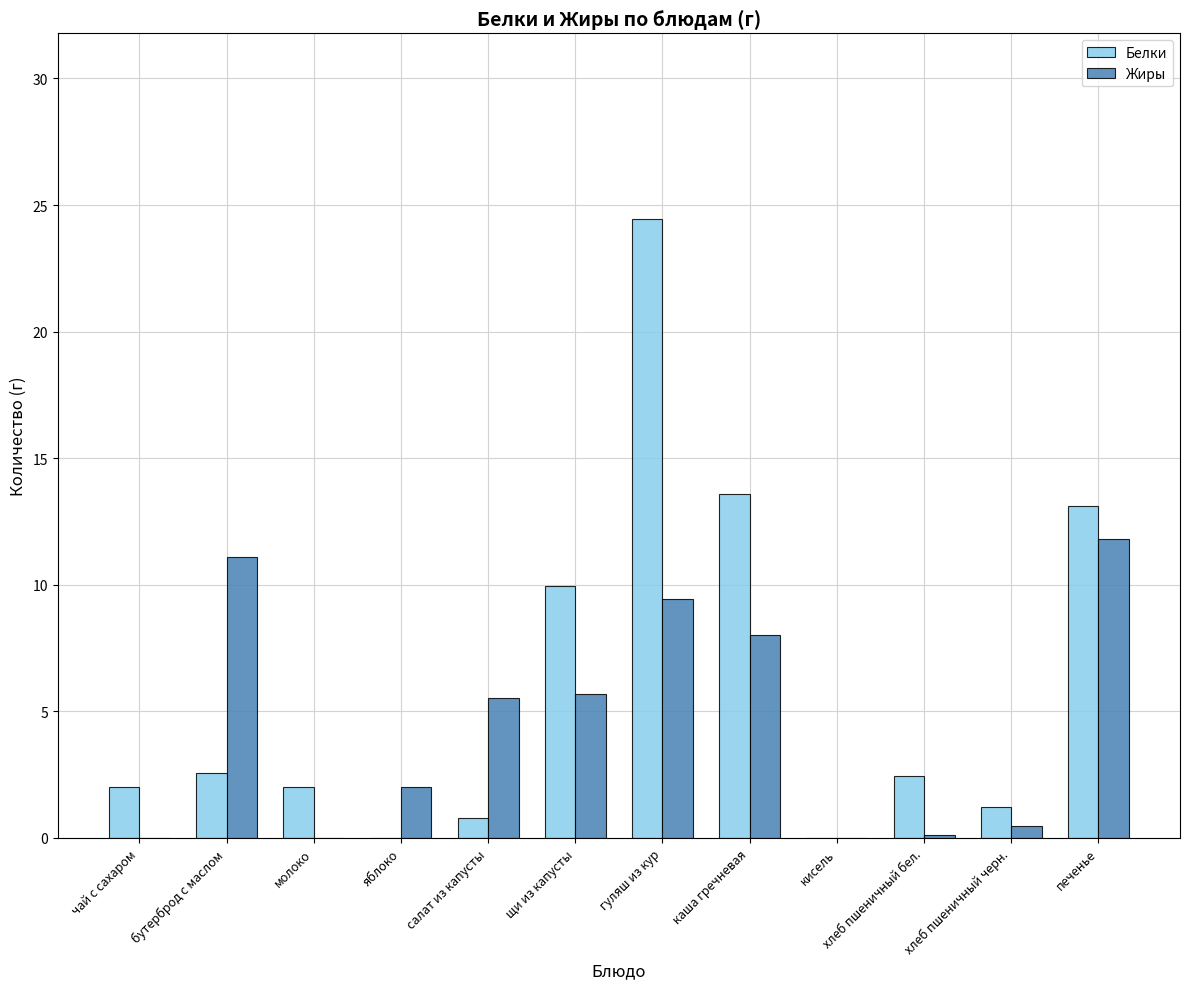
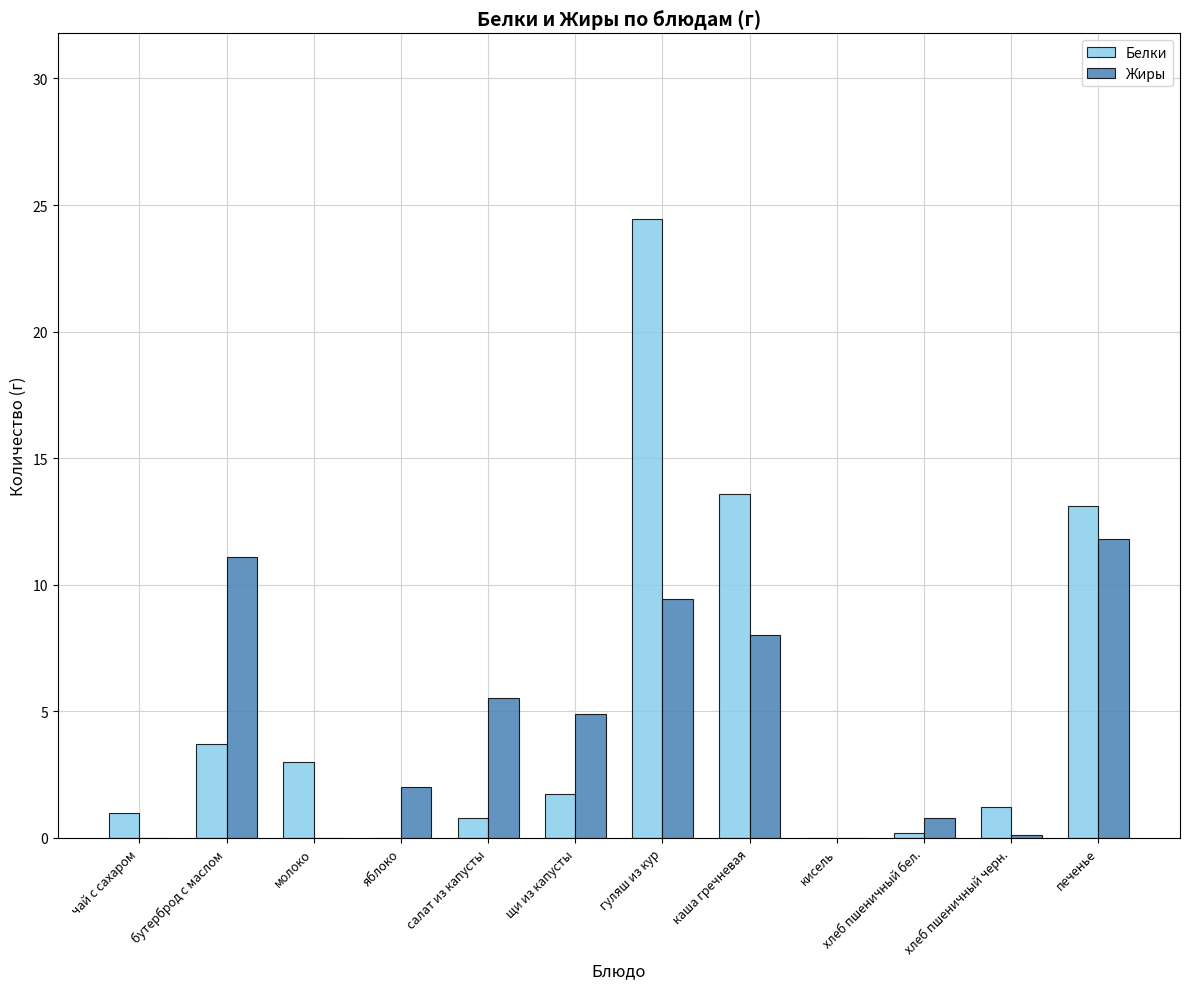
Белки, чай с сахаром: 2 -> 1
Белки, бутерброд с маслом: 2.6 -> 3.7
Белки, молоко: 2 -> 3
Белки, щи из капусты: 10.0 -> 1.8
Жиры, щи из капусты: 5.7 -> 4.9
Белки, хлеб пшеничный бел.: 2.4 -> 0.2
Жиры, хлеб пшеничный бел.: 0.1 -> 0.8
Жиры, хлеб пшеничный черн.: 0.5 -> 0.1
